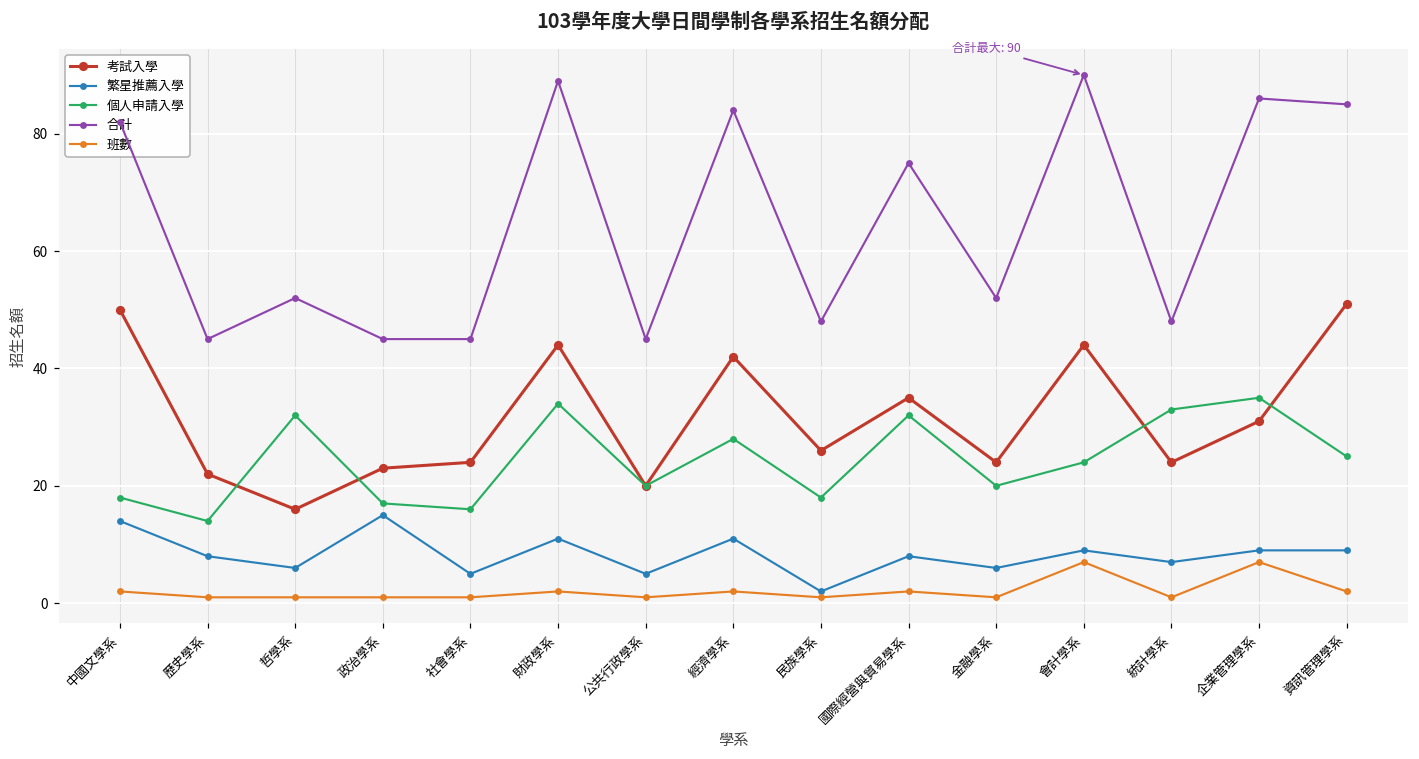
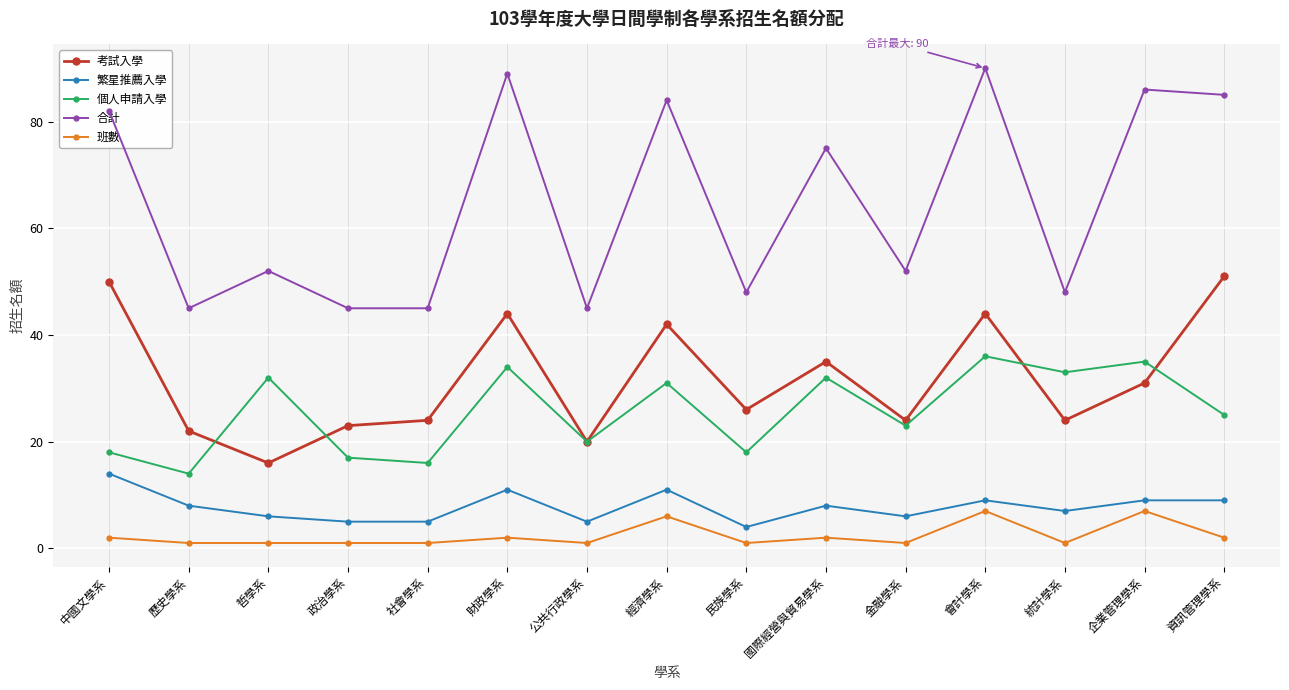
繁星推薦入學, 政治學系: 15 -> 5
個人申請入學, 經濟學系: 28 -> 31
班數, 經濟學系: 2 -> 6
繁星推薦入學, 民族學系: 2 -> 4
個人申請入學, 金融學系: 20 -> 23
個人申請入學, 會計學系: 24 -> 36
